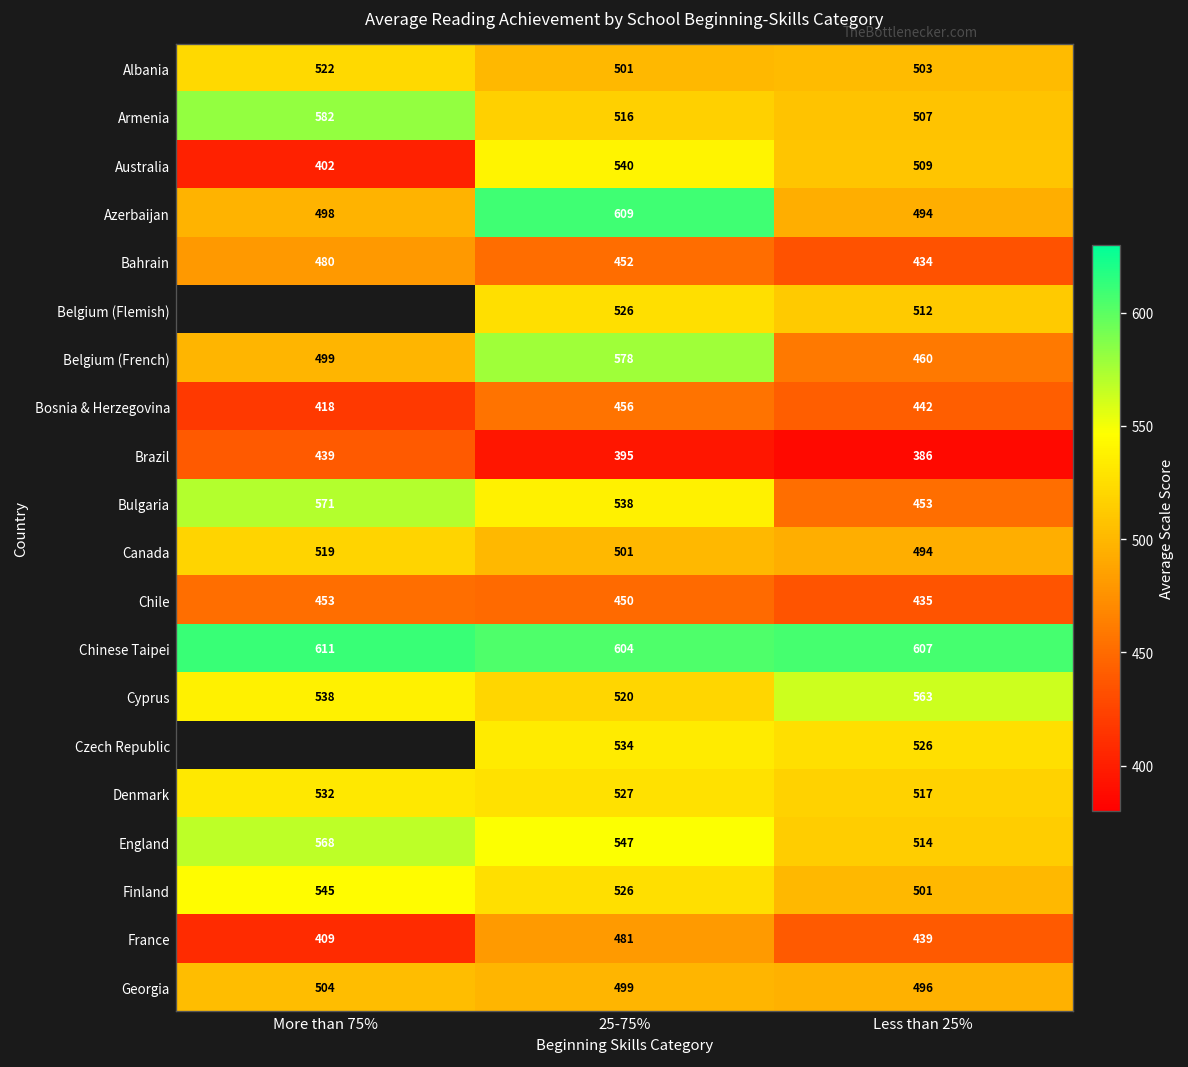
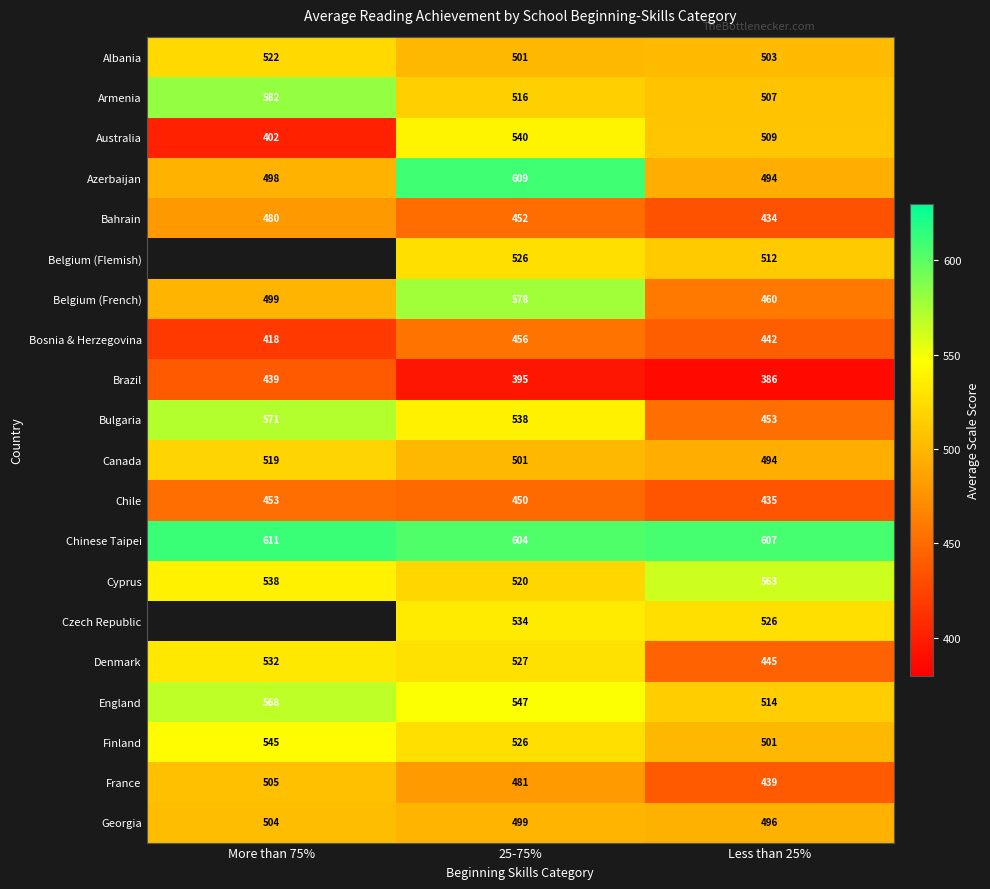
Denmark, Less than 25%: 517 -> 445
France, More than 75%: 409 -> 505
